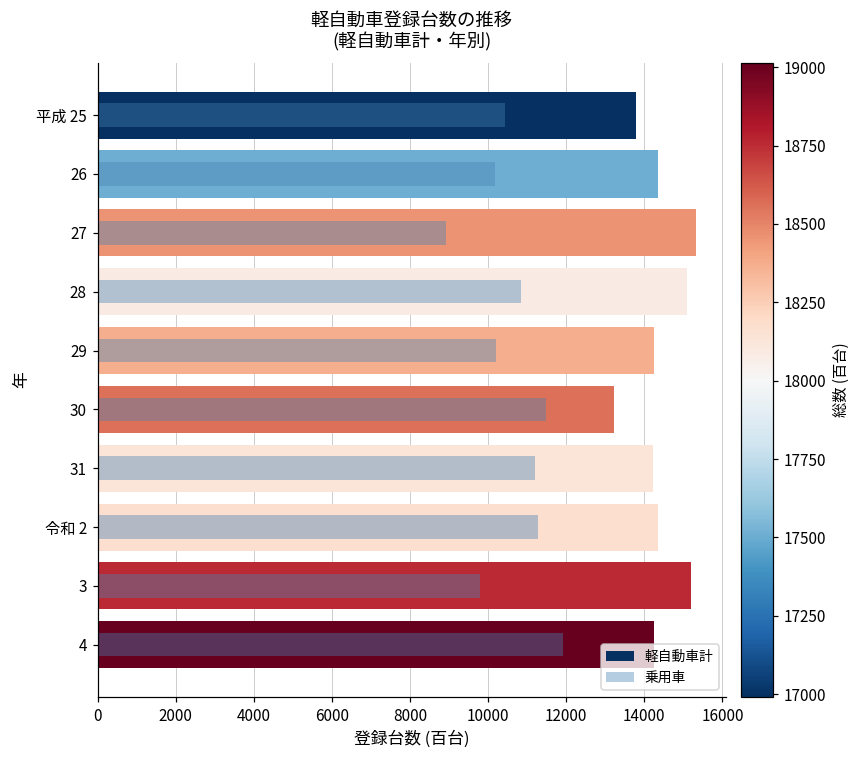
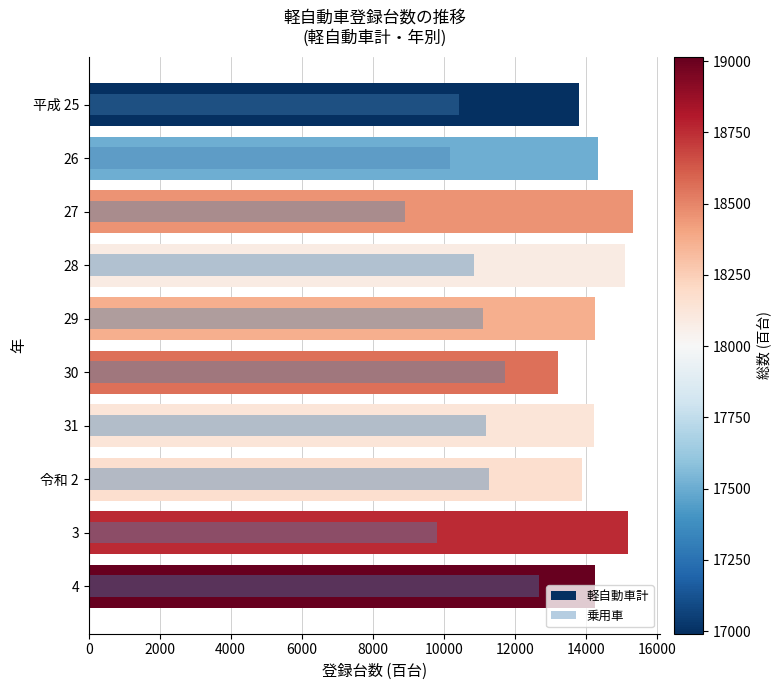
乗用車, 29: 10200 -> 11100
乗用車, 30: 11500 -> 11700
軽自動車計, 令和 2: 14300 -> 13900
乗用車, 4: 11900 -> 12700
